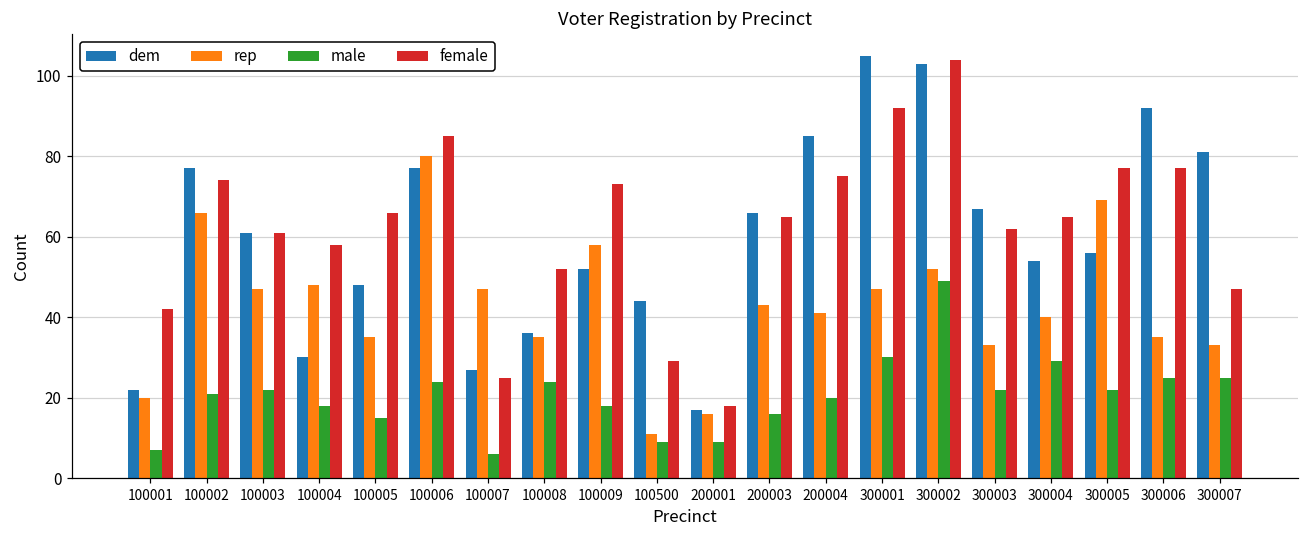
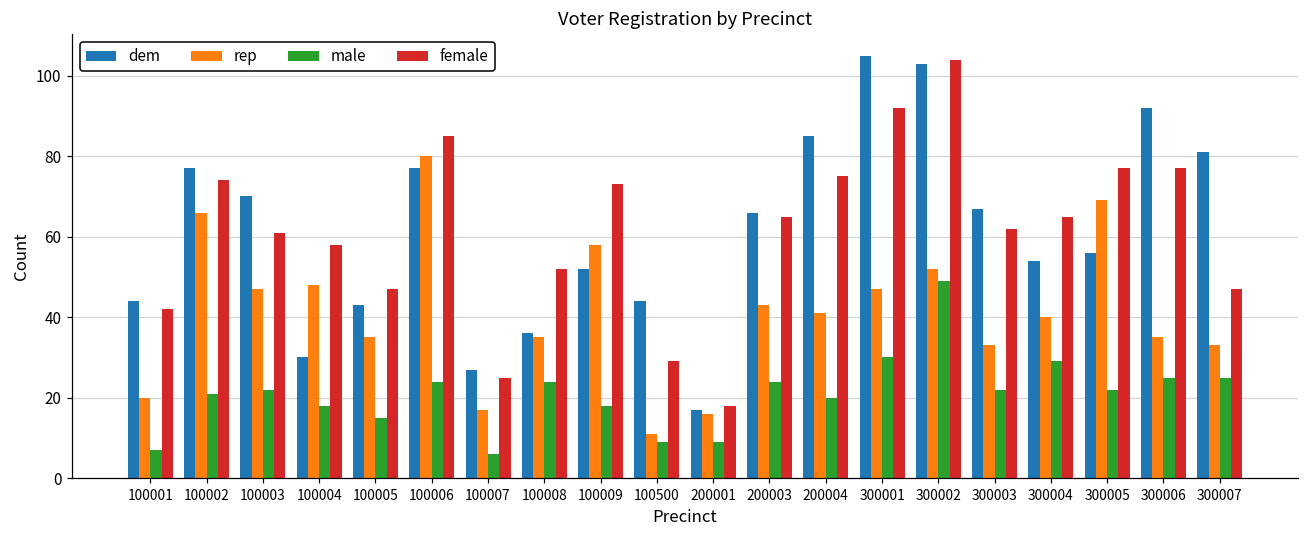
dem, 100001: 22 -> 44
dem, 100003: 61 -> 70
dem, 100005: 48 -> 43
female, 100005: 66 -> 47
rep, 100007: 47 -> 17
male, 200003: 16 -> 24
